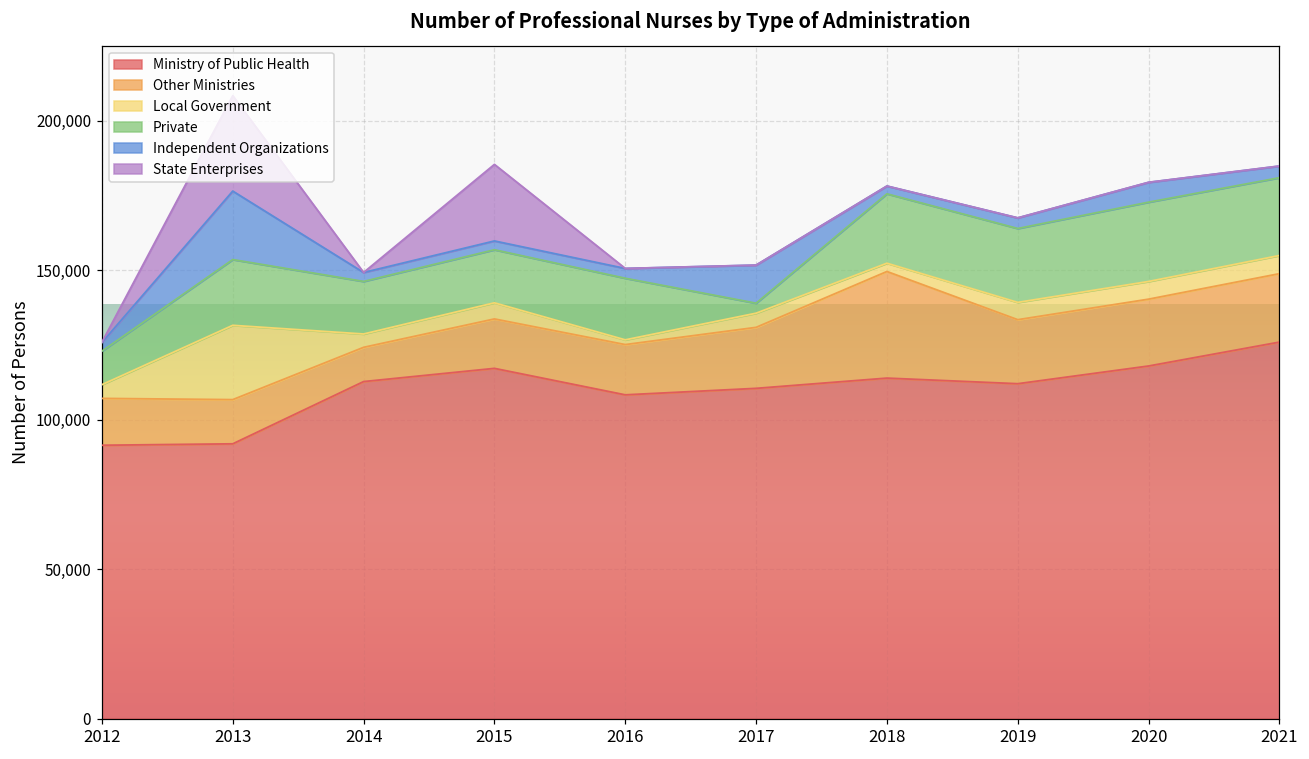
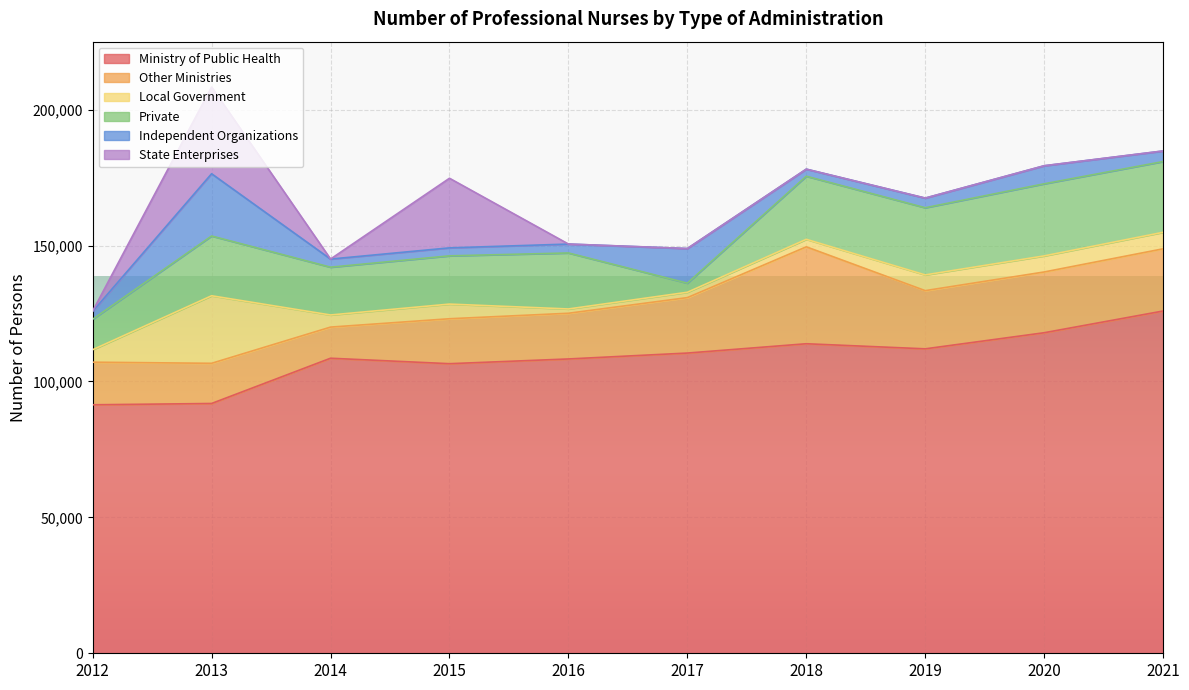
Ministry of Public Health, 2014: 113,000 -> 109,000
Ministry of Public Health, 2015: 117,000 -> 107,000
Local Government, 2017: 5,000 -> 2,000
